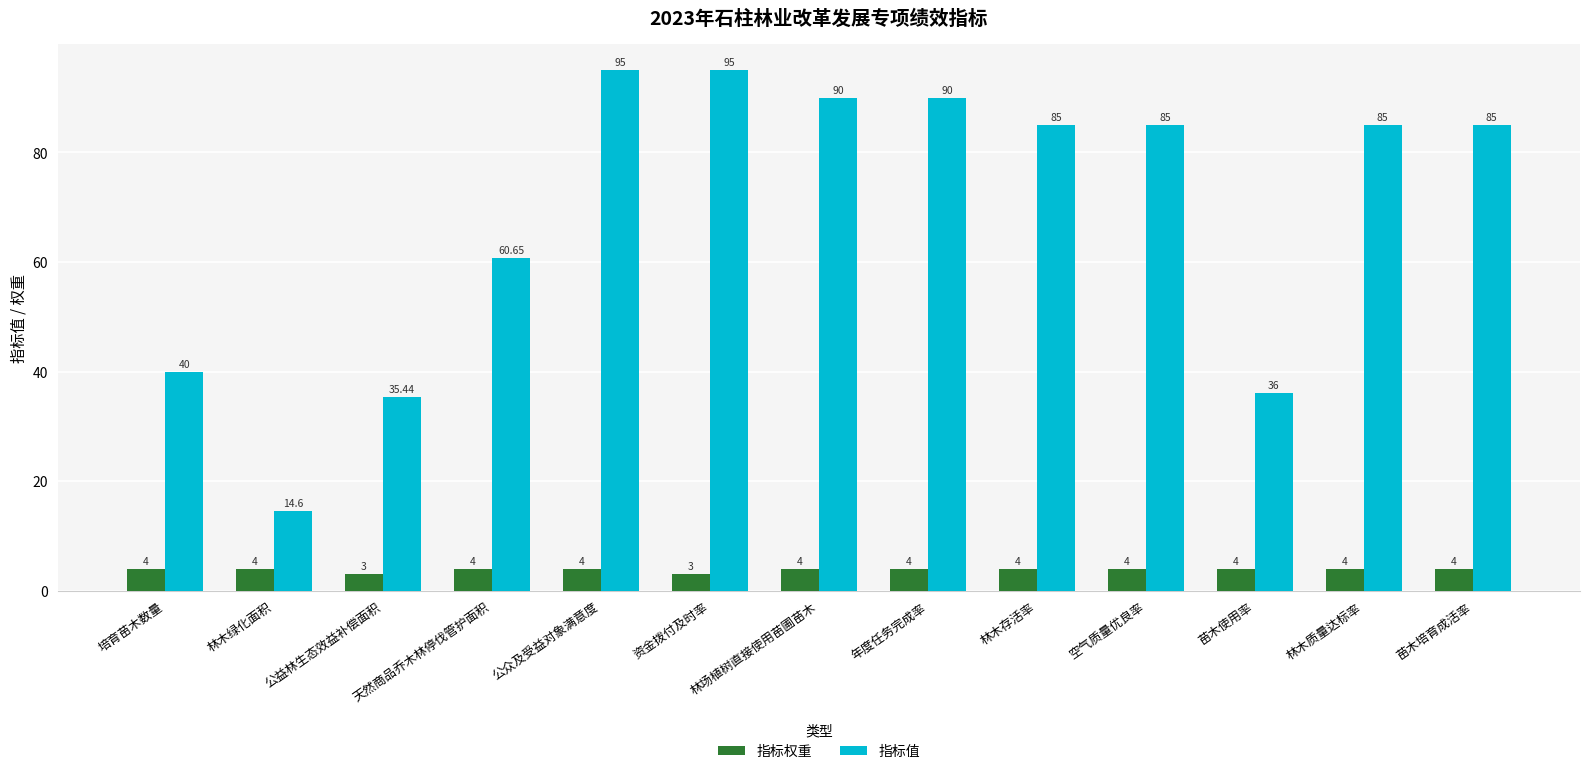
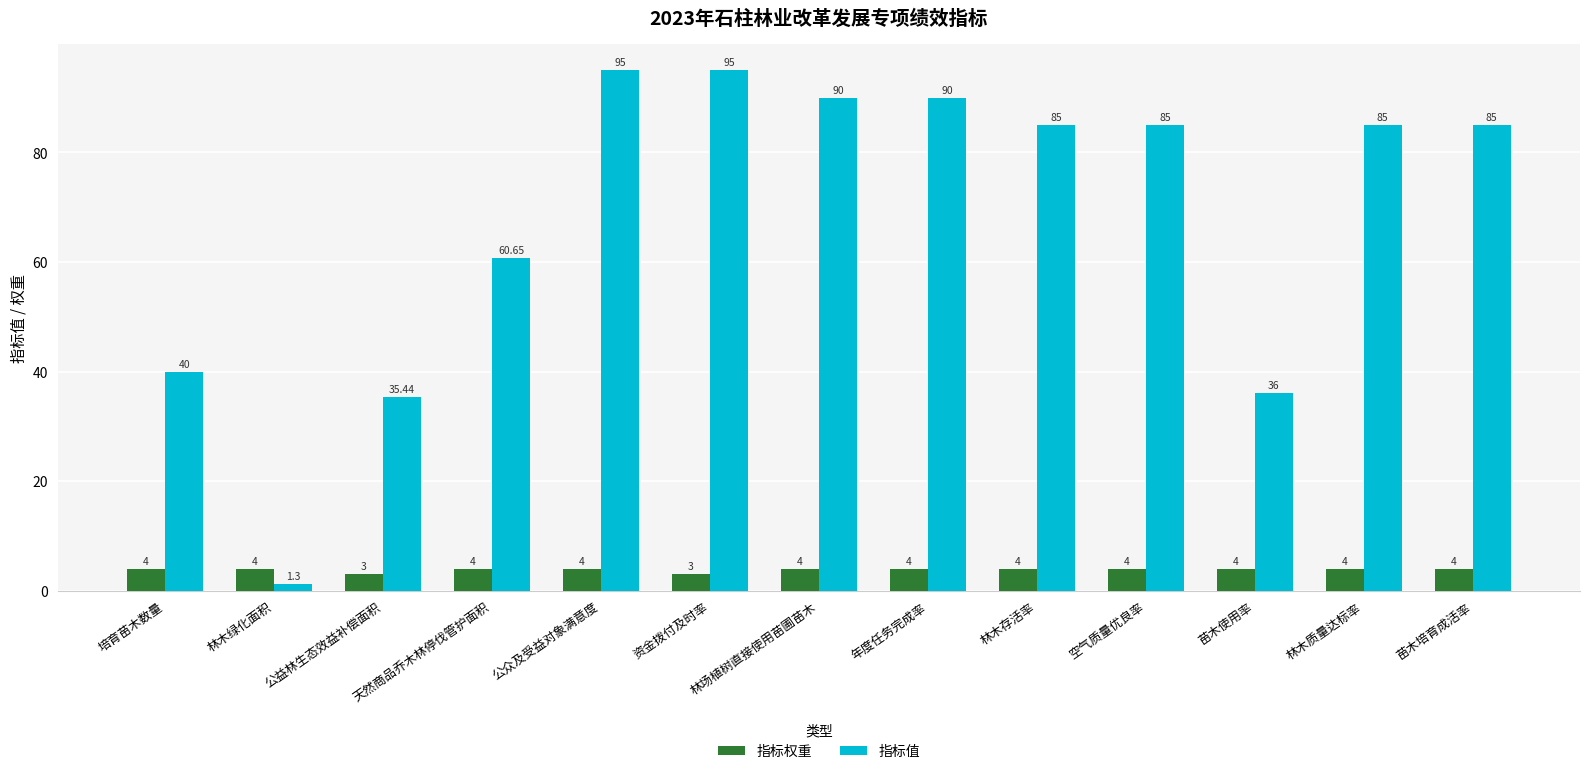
指标值, 林木绿化面积: 14.6 -> 1.3
